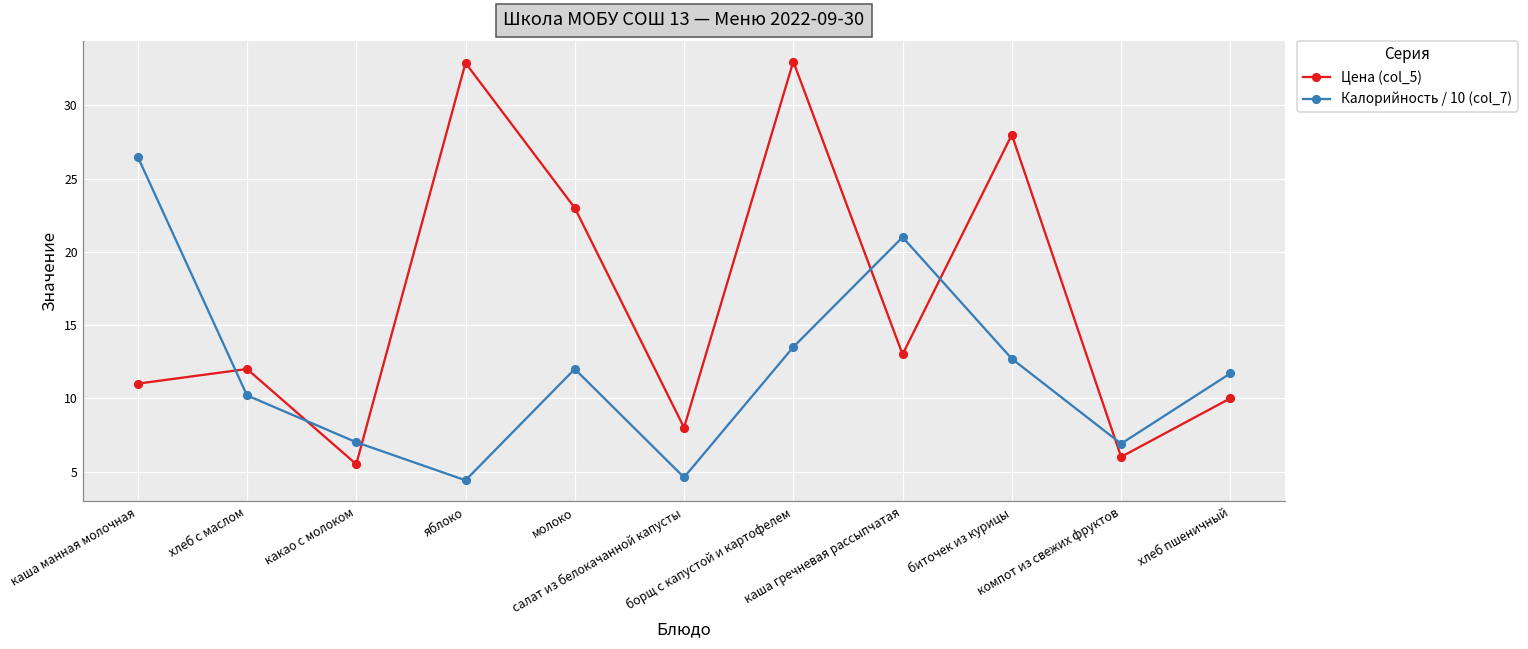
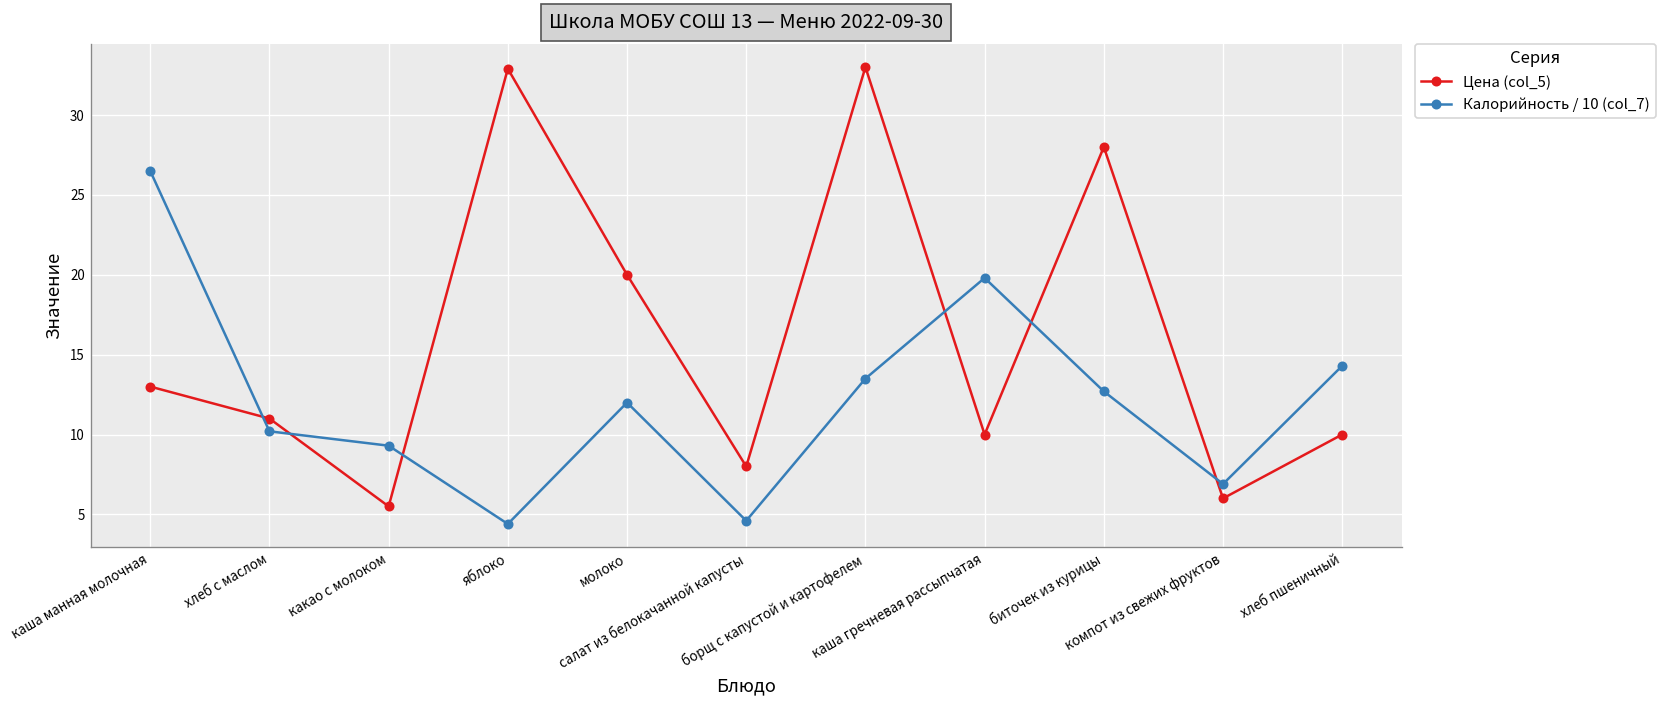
Цена (col_5), каша манная молочная: 11 -> 13
Цена (col_5), хлеб с маслом: 12 -> 11
Калорийность / 10 (col_7), какао с молоком: 7.0 -> 9.3
Цена (col_5), молоко: 23 -> 20
Цена (col_5), каша гречневая рассыпчатая: 13 -> 10
Калорийность / 10 (col_7), каша гречневая рассыпчатая: 21.0 -> 19.8
Калорийность / 10 (col_7), хлеб пшеничный: 11.7 -> 14.3
